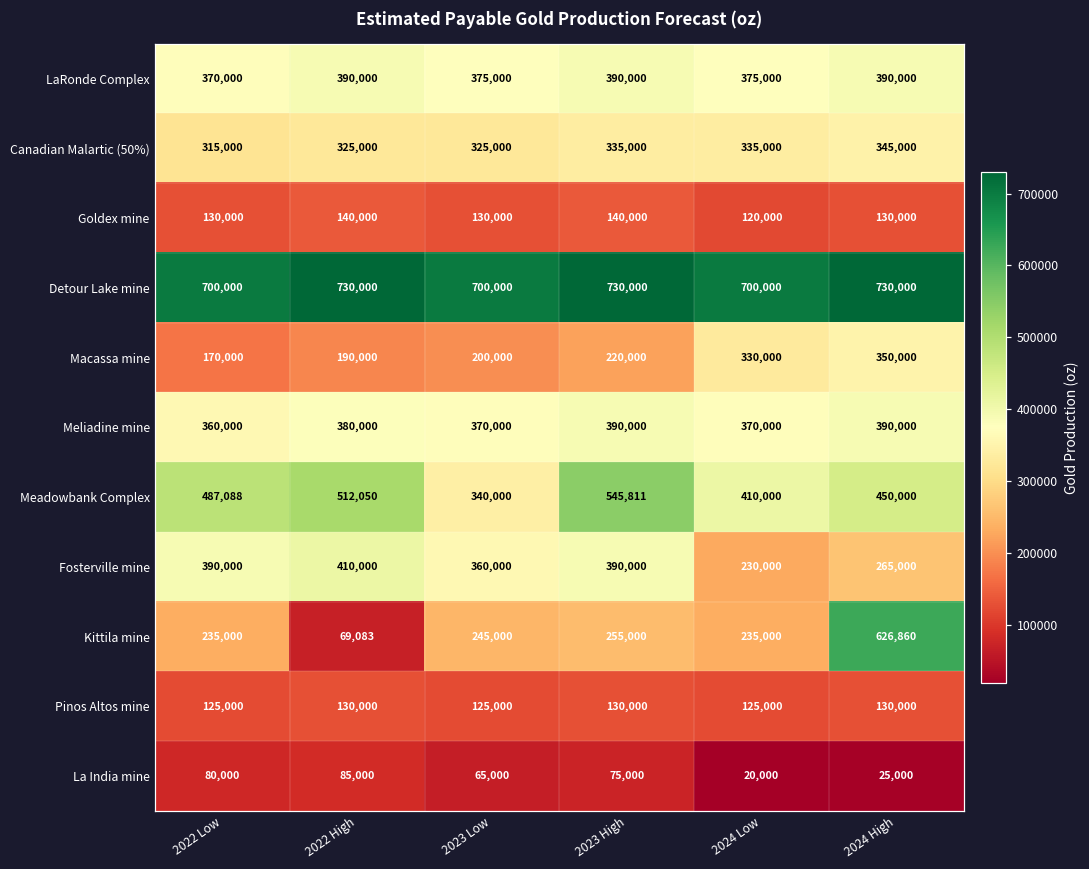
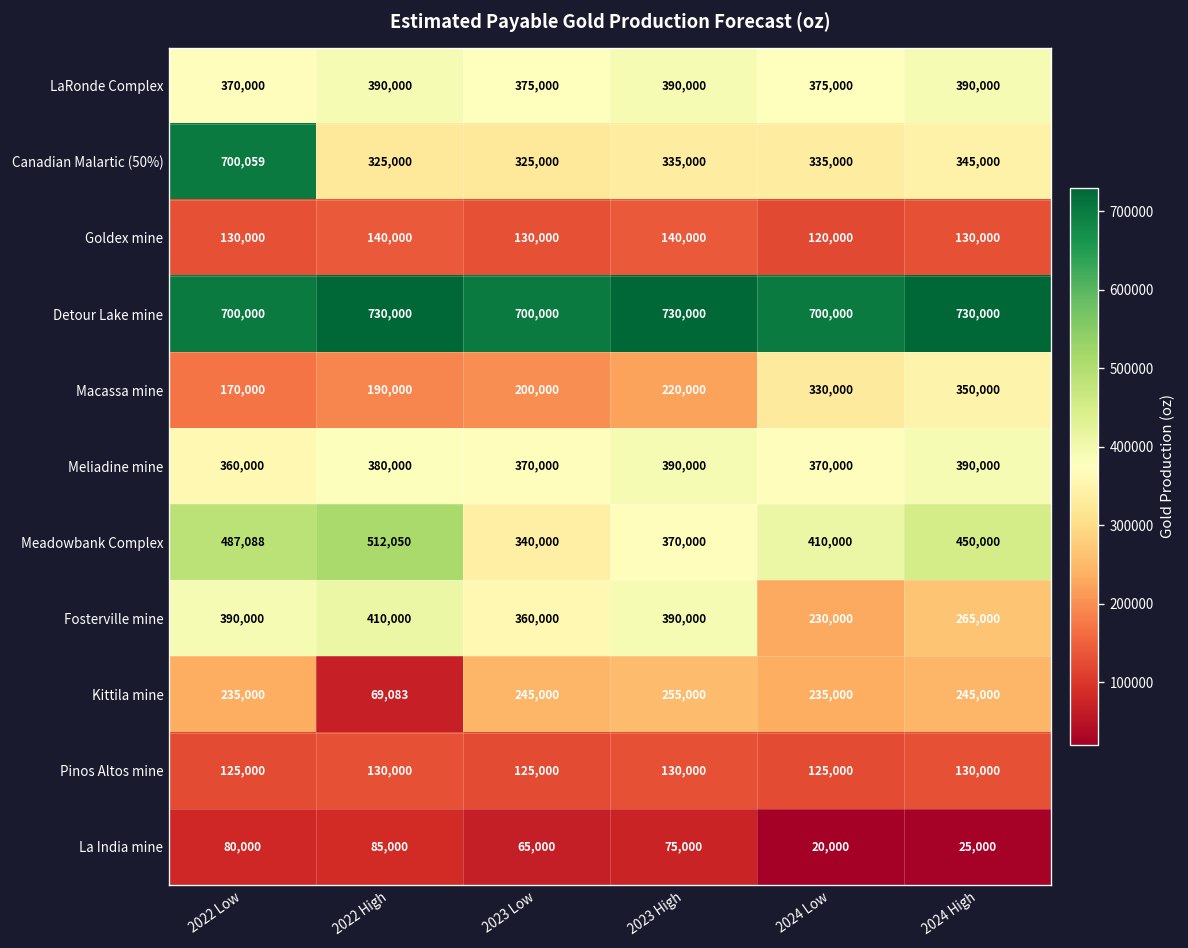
Canadian Malartic (50%), 2022 Low: 315,000 -> 700,059
Meadowbank Complex, 2023 High: 545,811 -> 370,000
Kittila mine, 2024 High: 626,860 -> 245,000
